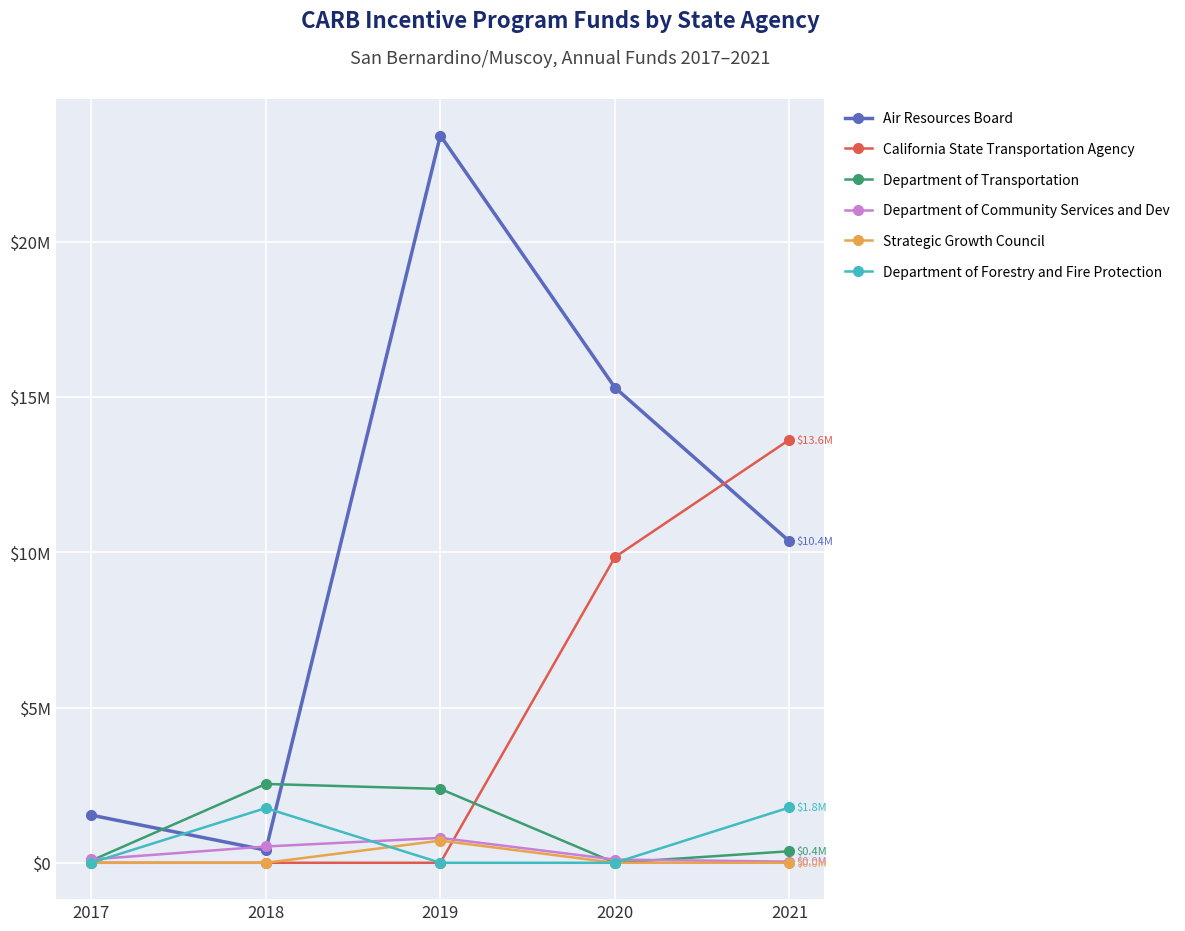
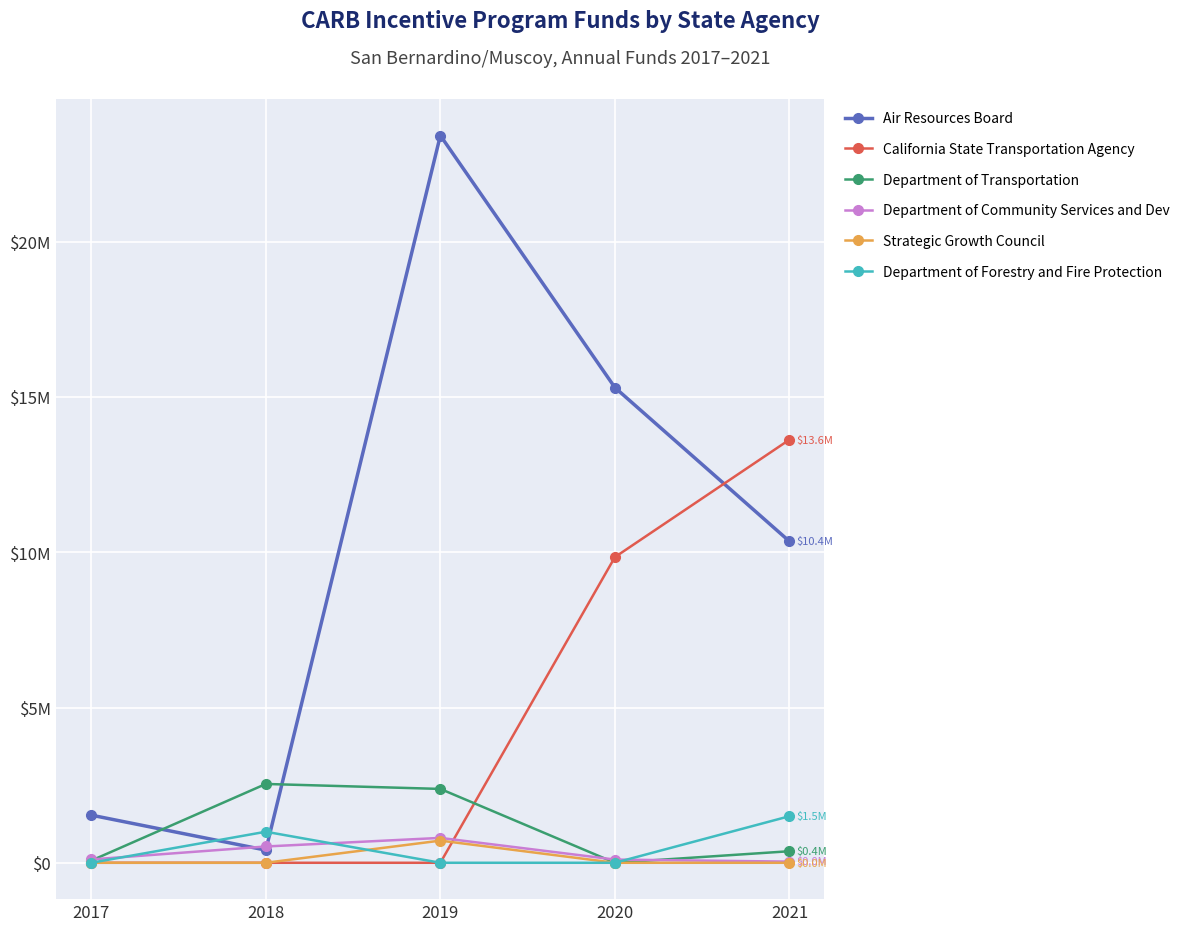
Department of Forestry and Fire Protection, 2018: $1800000 -> $1000000
Department of Forestry and Fire Protection, 2021: $1.8M -> $1.5M
